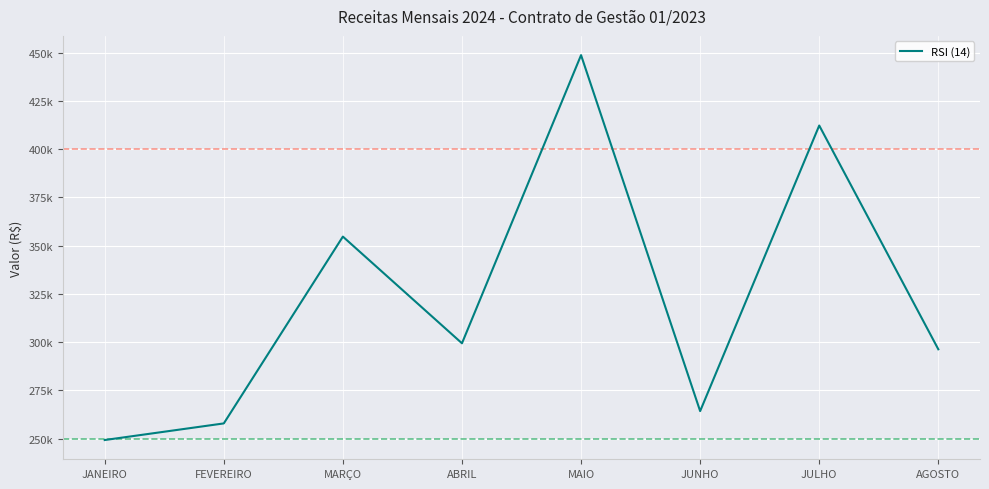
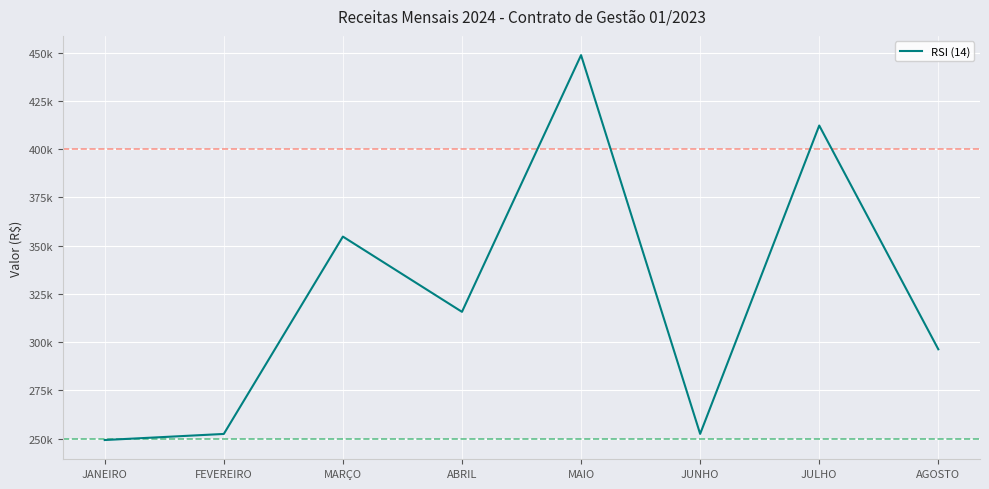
FEVEREIRO: 258000 -> 252000
ABRIL: 299000 -> 316000
JUNHO: 264000 -> 252000
